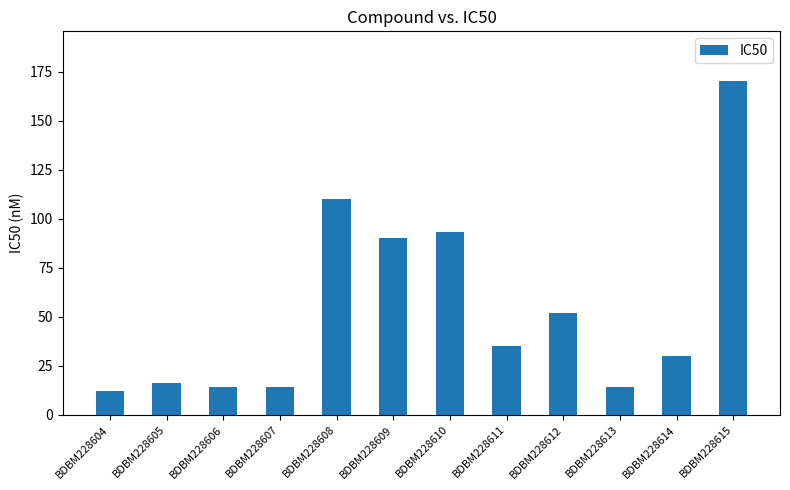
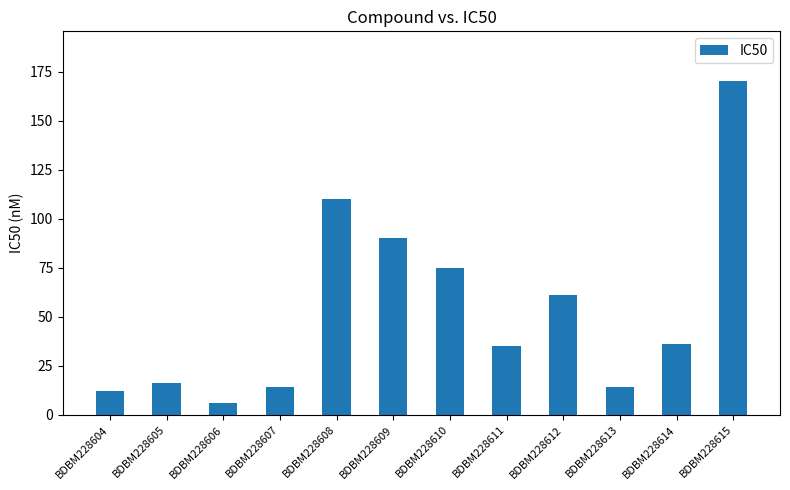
BDBM228606: 14 -> 6
BDBM228610: 93 -> 75
BDBM228612: 52 -> 61
BDBM228614: 30 -> 36
